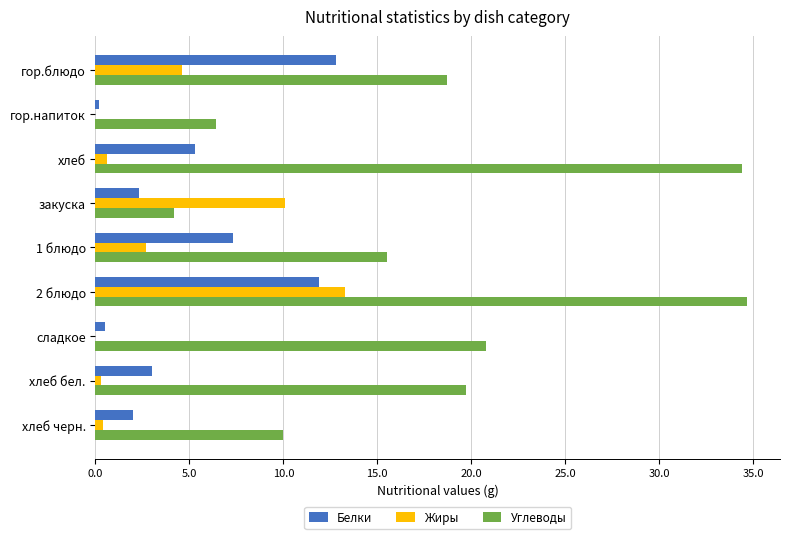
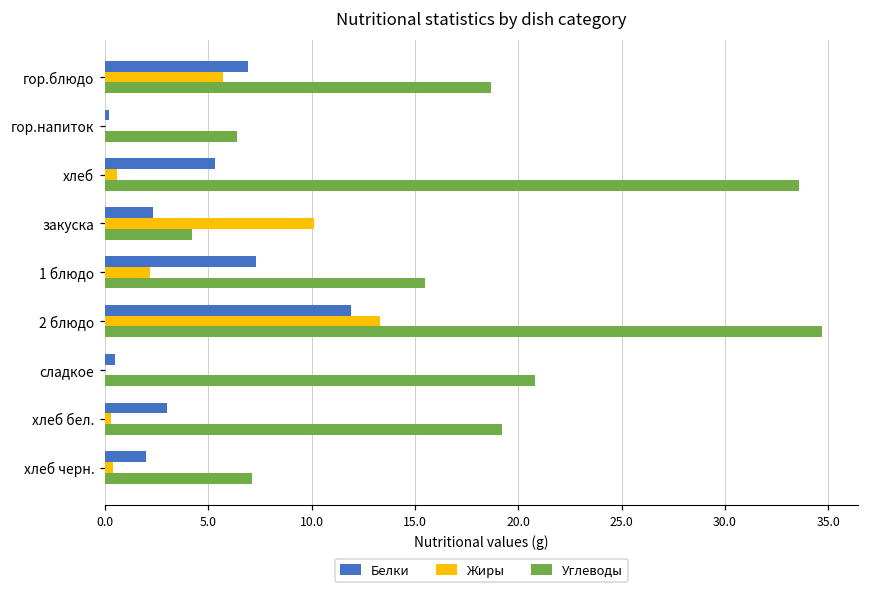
Белки, гор.блюдо: 12.8 -> 6.9
Жиры, гор.блюдо: 4.6 -> 5.7
Углеводы, хлеб: 34.4 -> 33.6
Жиры, 1 блюдо: 2.7 -> 2.2
Углеводы, хлеб бел.: 19.7 -> 19.2
Углеводы, хлеб черн.: 10.0 -> 7.1
